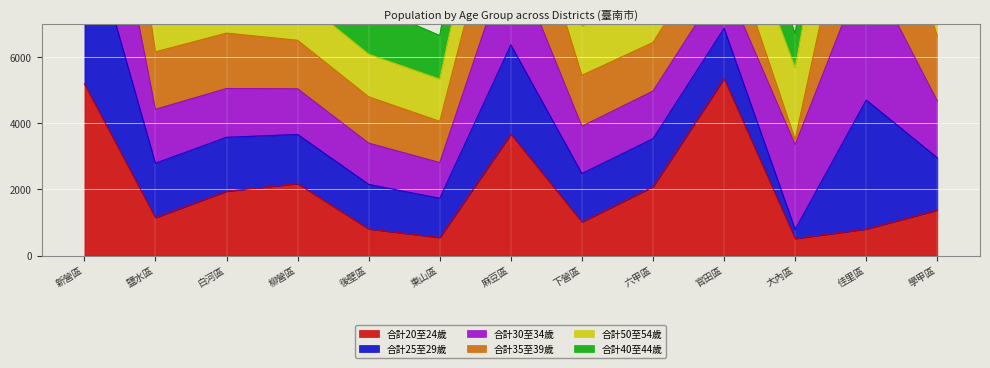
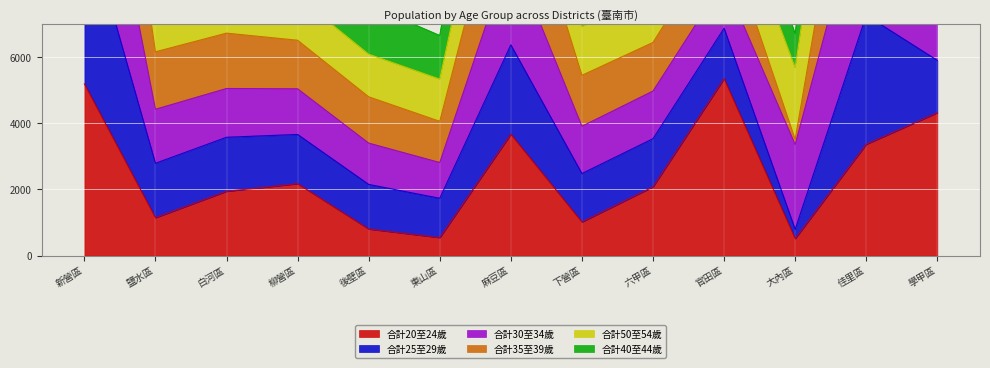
合計20至24歲, 佳里區: 800 -> 3400
合計20至24歲, 學甲區: 1400 -> 4300
